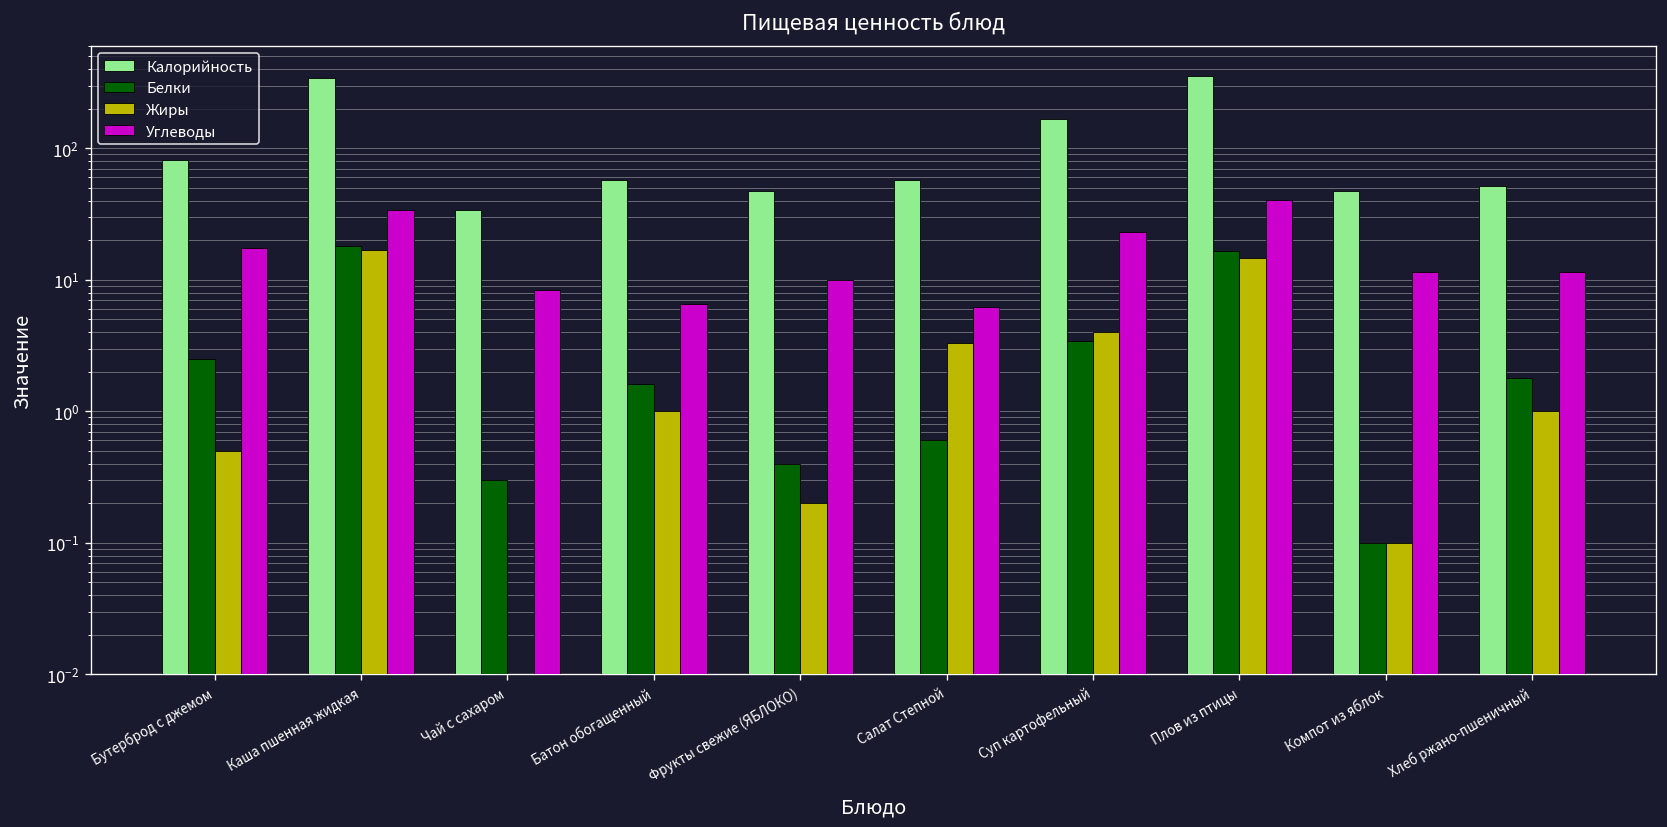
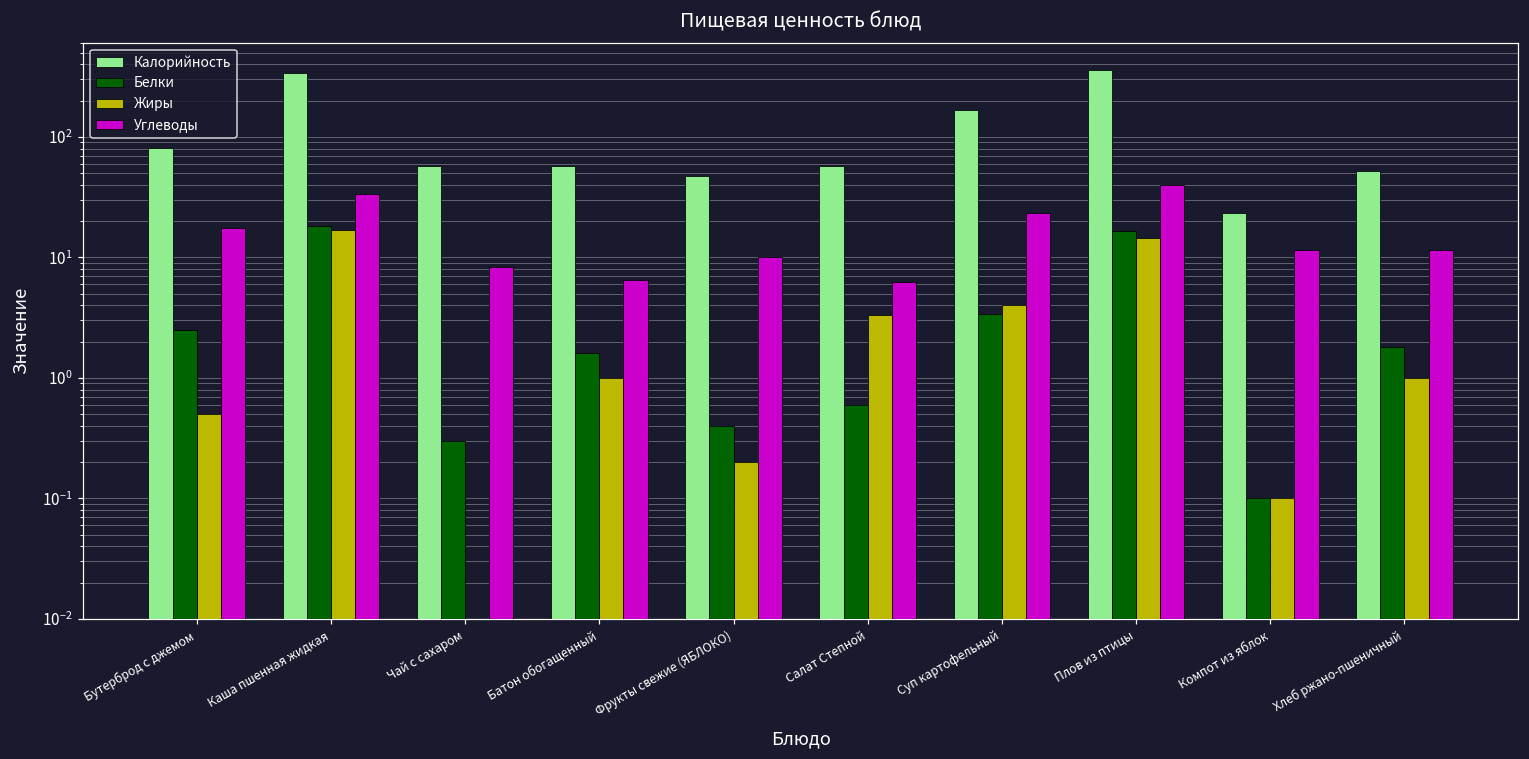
Калорийность, Чай с сахаром: 34 -> 60
Калорийность, Компот из яблок: 47 -> 24
